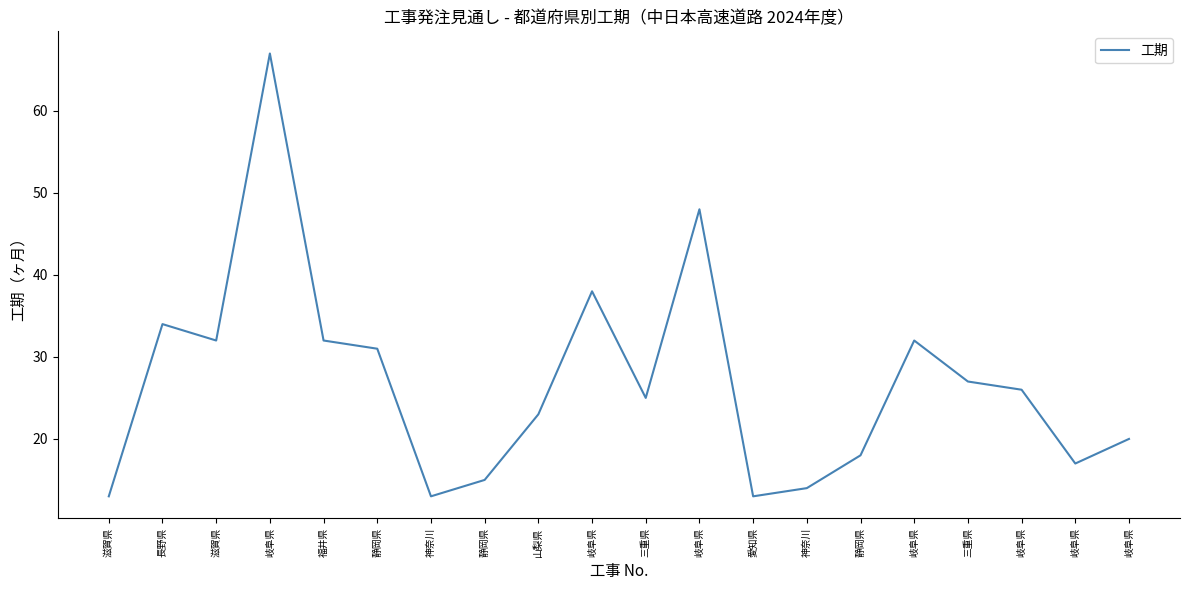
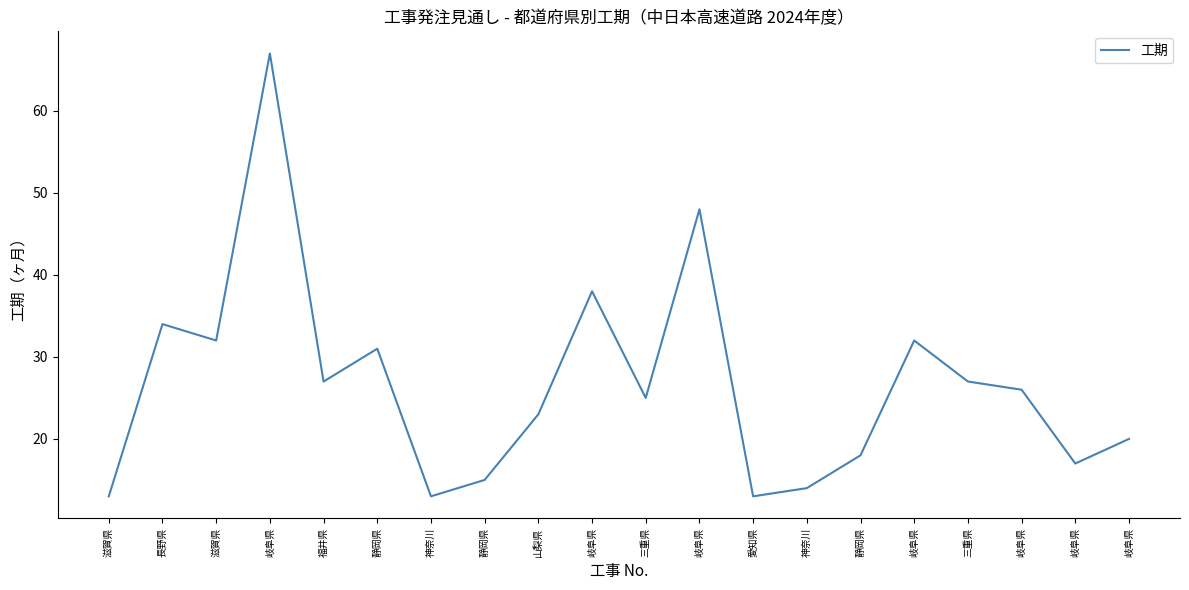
福井県: 32 -> 27
